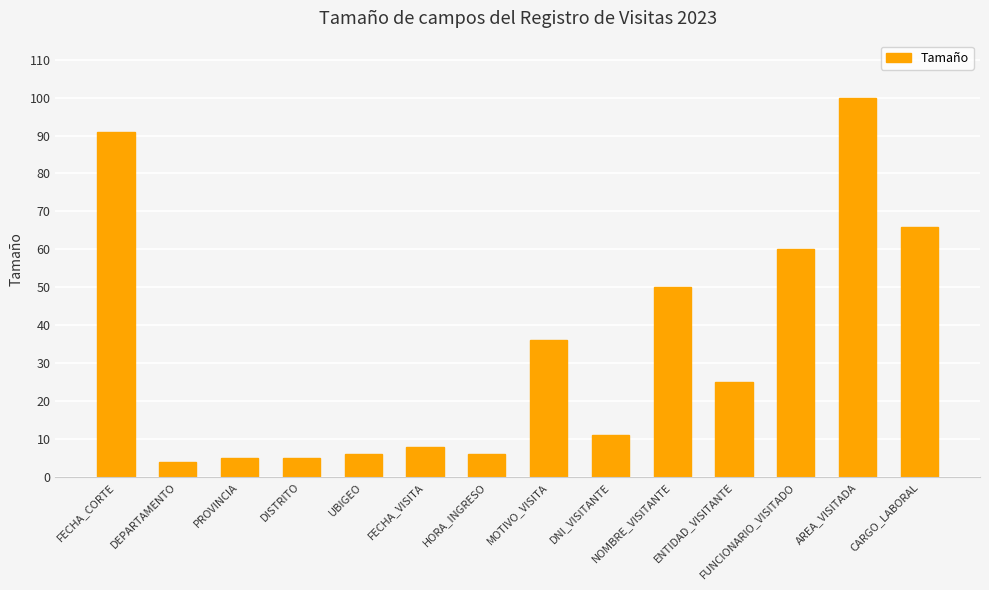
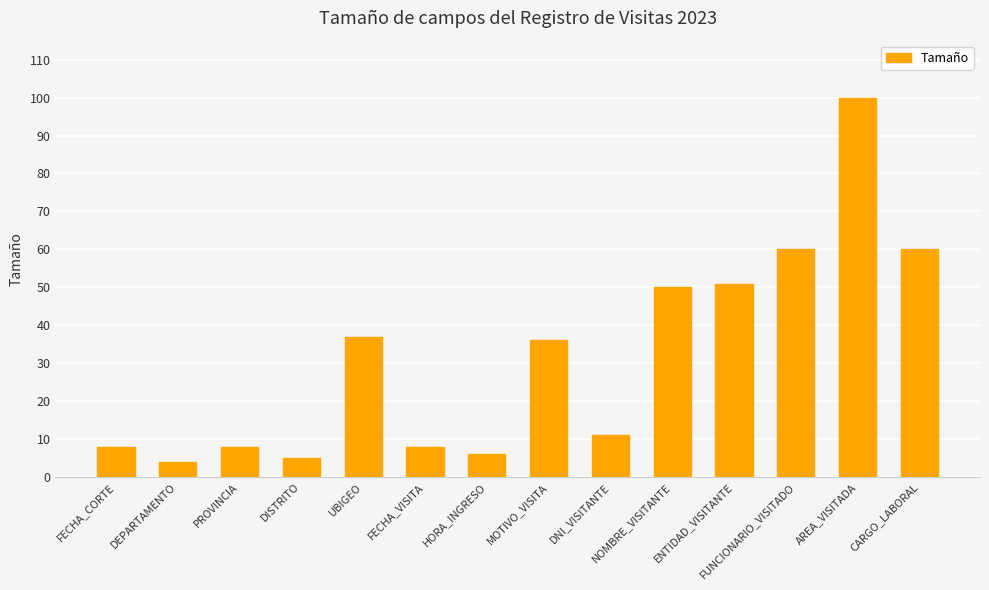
FECHA_CORTE: 91 -> 8
PROVINCIA: 5 -> 8
UBIGEO: 6 -> 37
ENTIDAD_VISITANTE: 25 -> 51
CARGO_LABORAL: 66 -> 60
